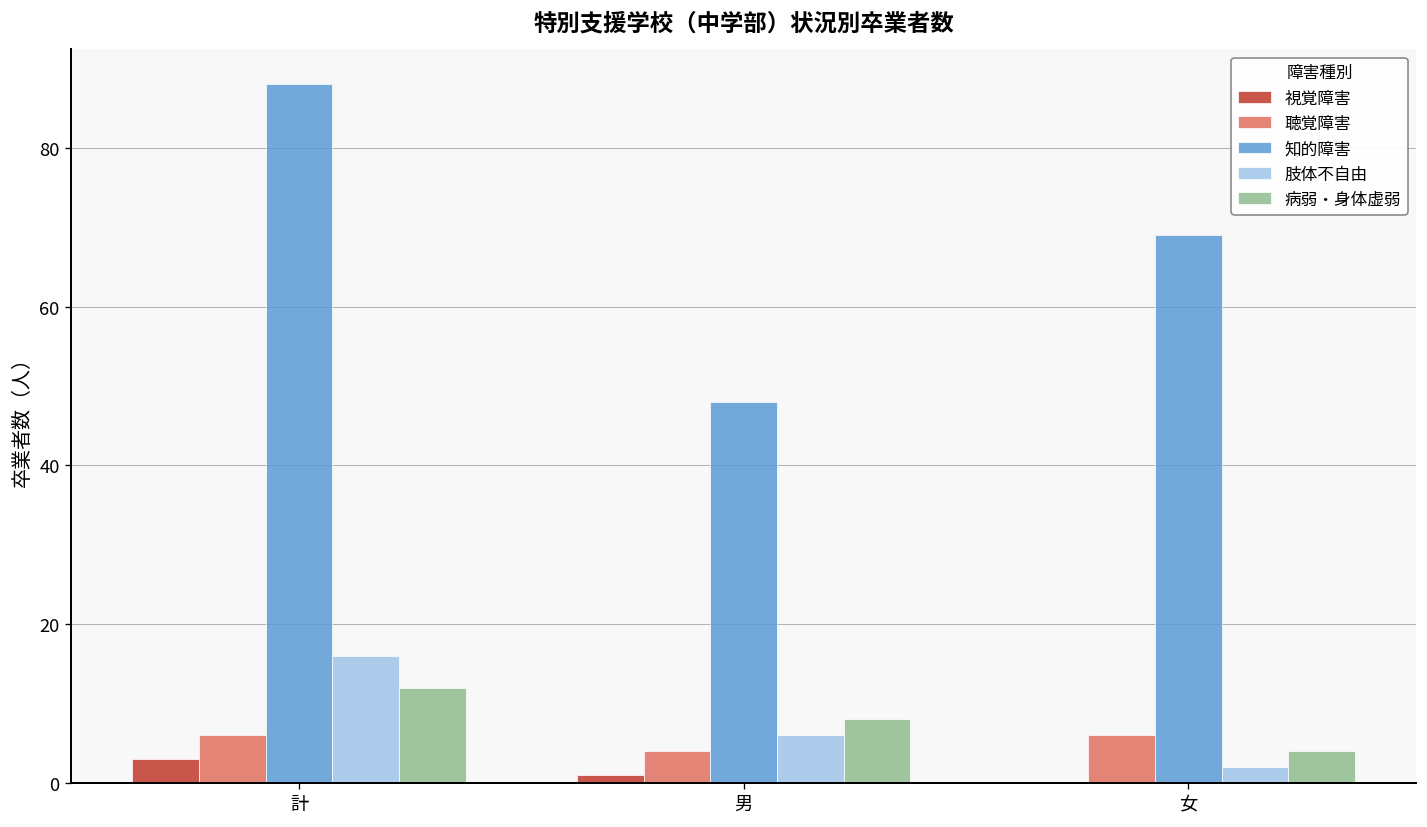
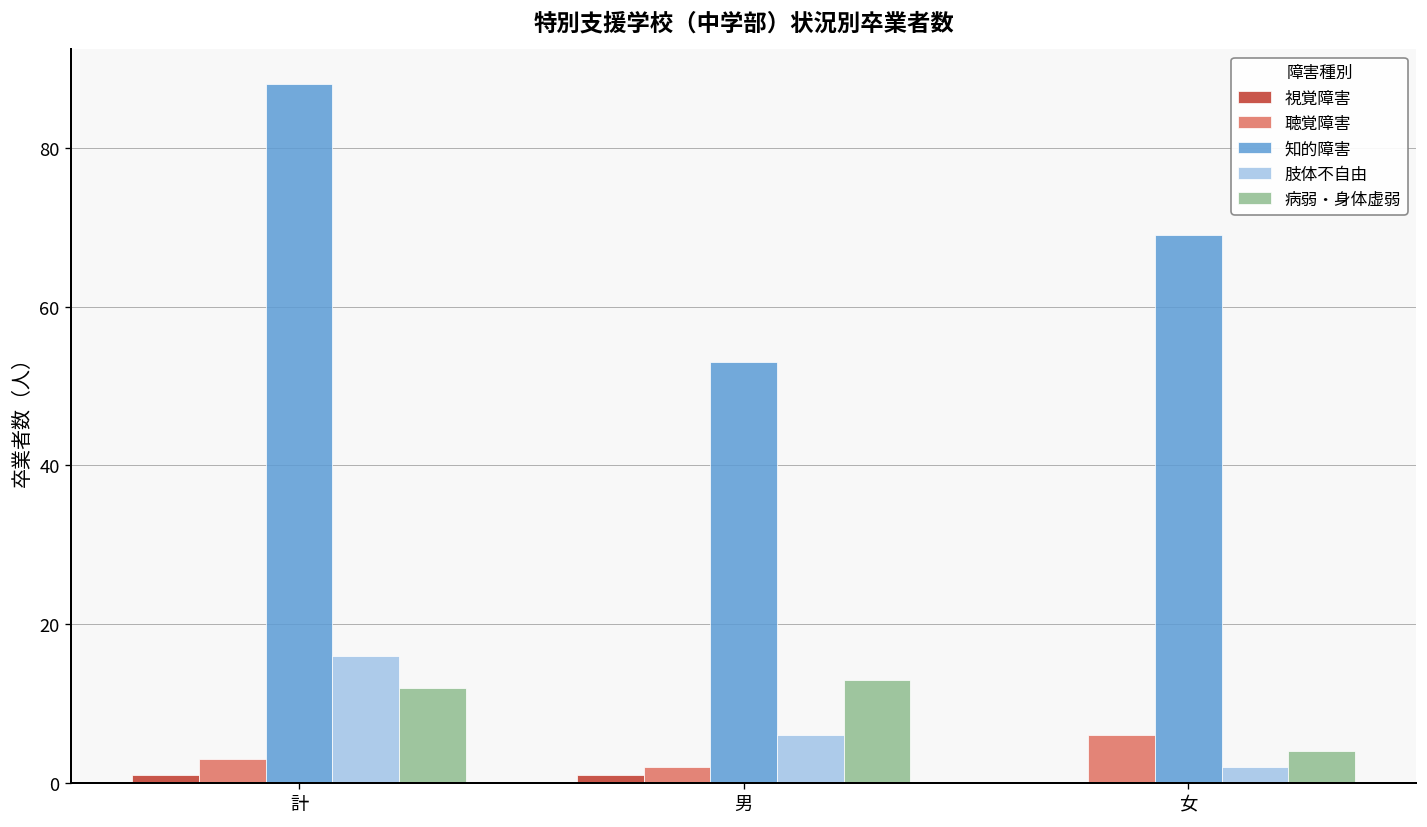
視覚障害, 計: 3 -> 1
聴覚障害, 計: 6 -> 3
聴覚障害, 男: 4 -> 2
知的障害, 男: 48 -> 53
病弱・身体虚弱, 男: 8 -> 13
